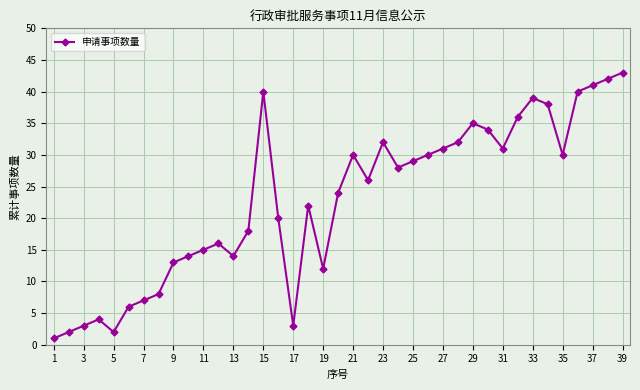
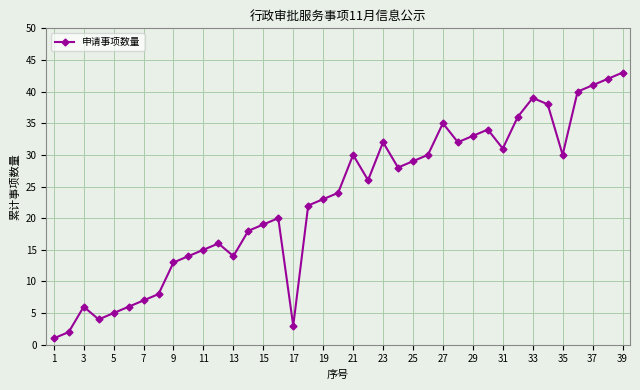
3: 3 -> 6
5: 2 -> 5
15: 40 -> 19
19: 12 -> 23
27: 31 -> 35
29: 35 -> 33
